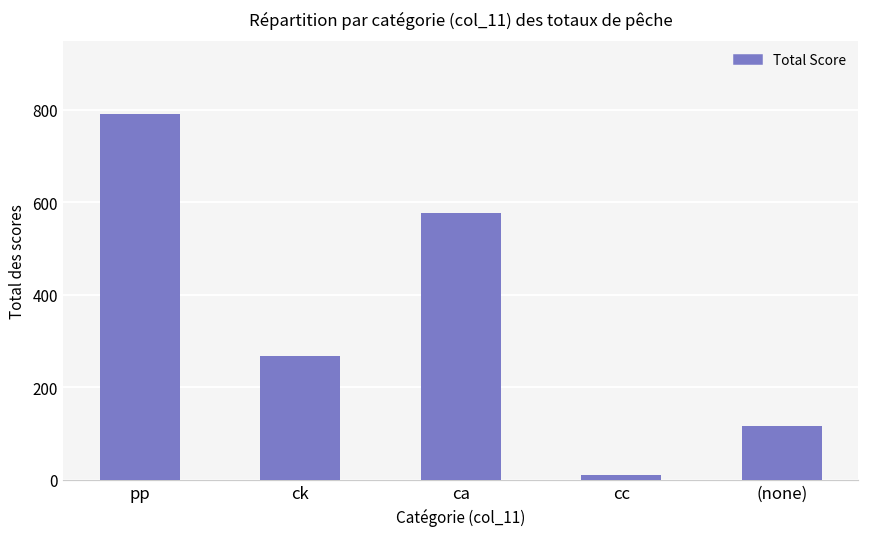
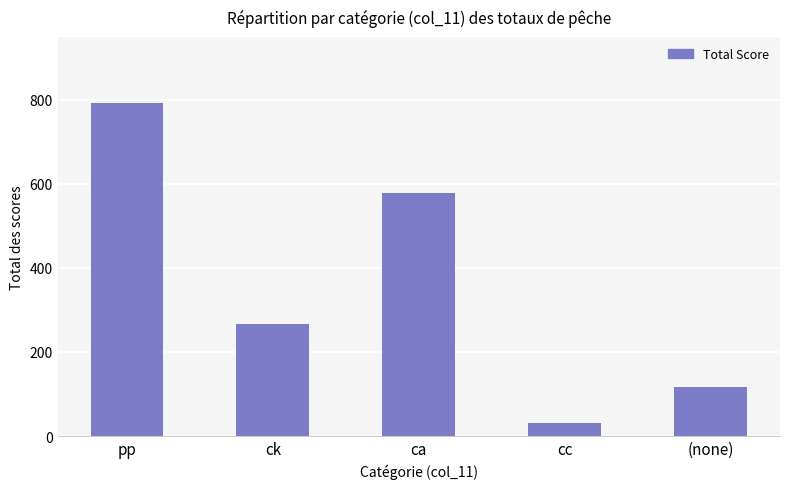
cc: 10 -> 30
